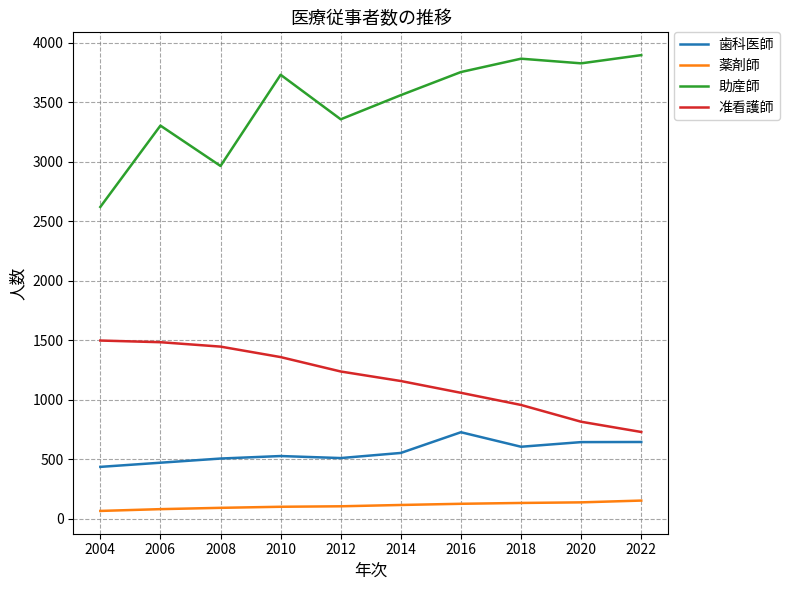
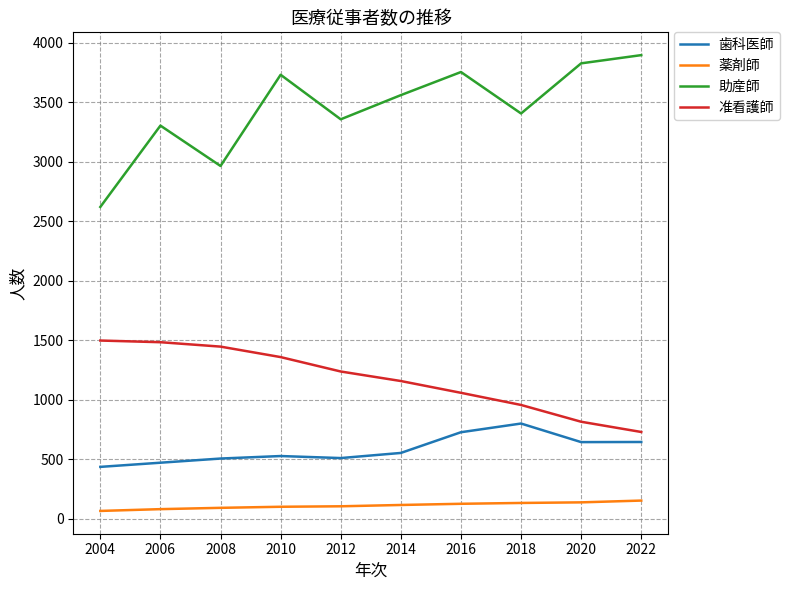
歯科医師, 2018: 610 -> 800
助産師, 2018: 3860 -> 3400
